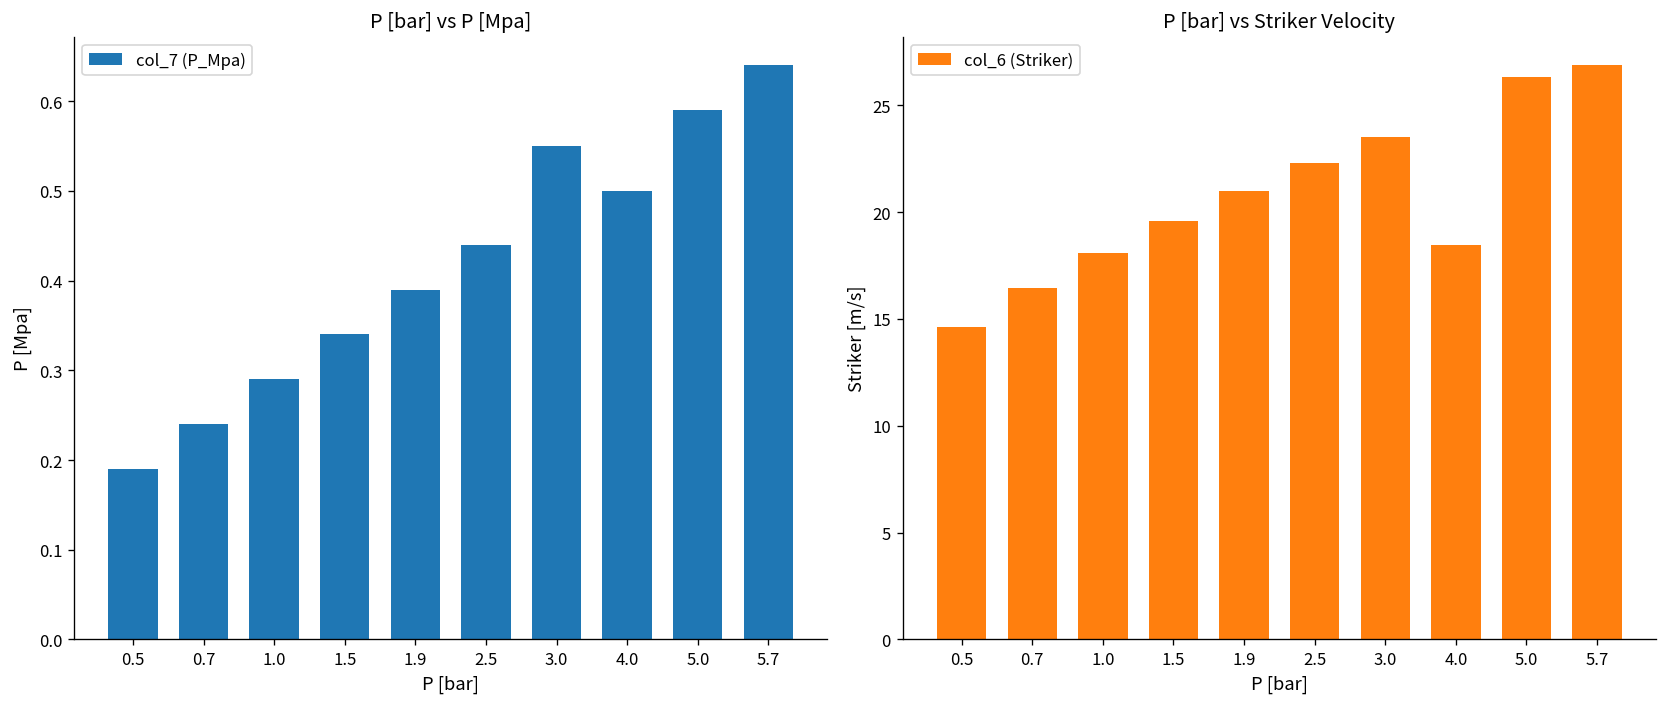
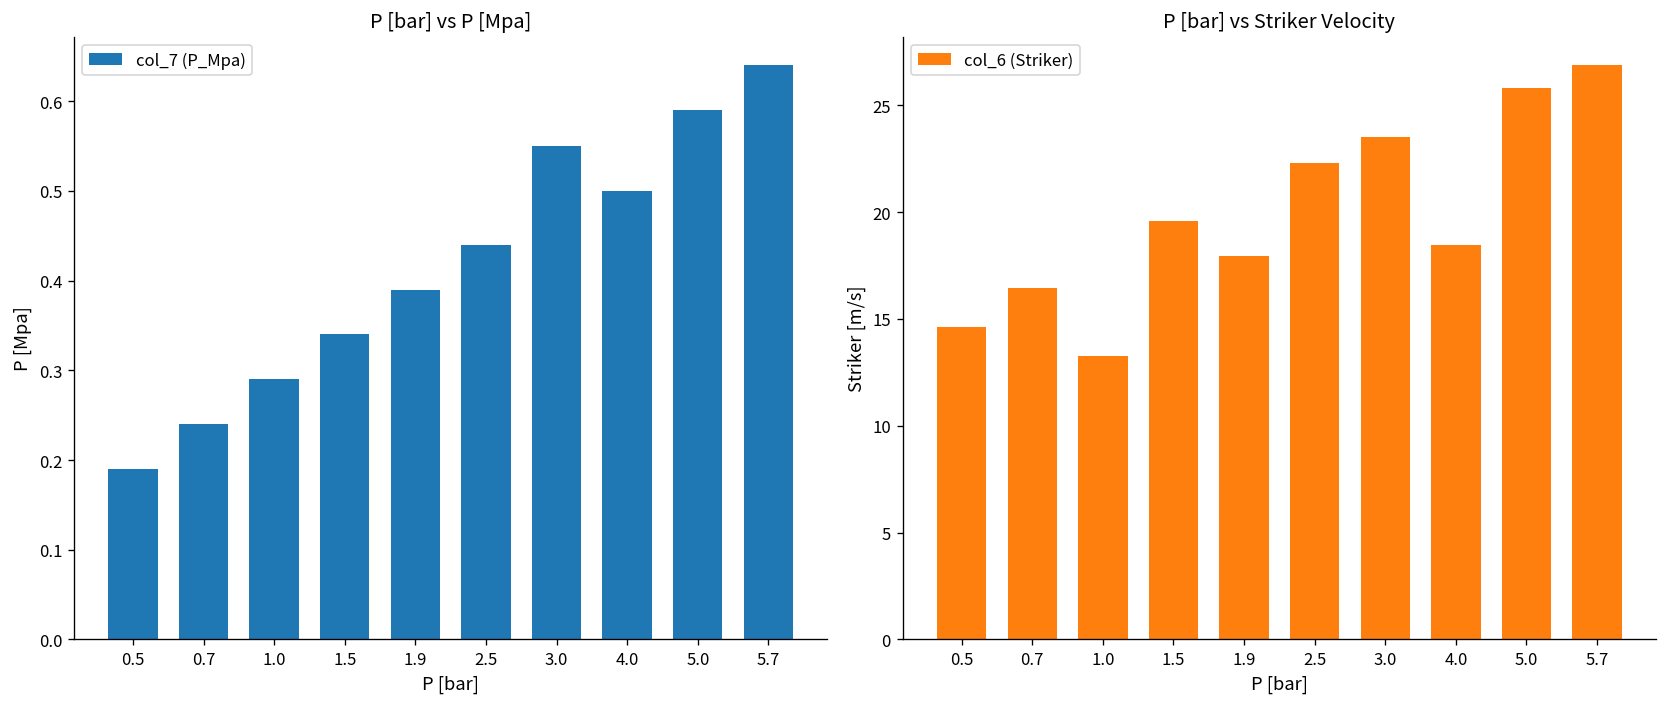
P [bar] vs Striker Velocity, 1.0: 18.1 -> 13.3
P [bar] vs Striker Velocity, 1.9: 21.0 -> 17.9
P [bar] vs Striker Velocity, 5.0: 26.3 -> 25.8
